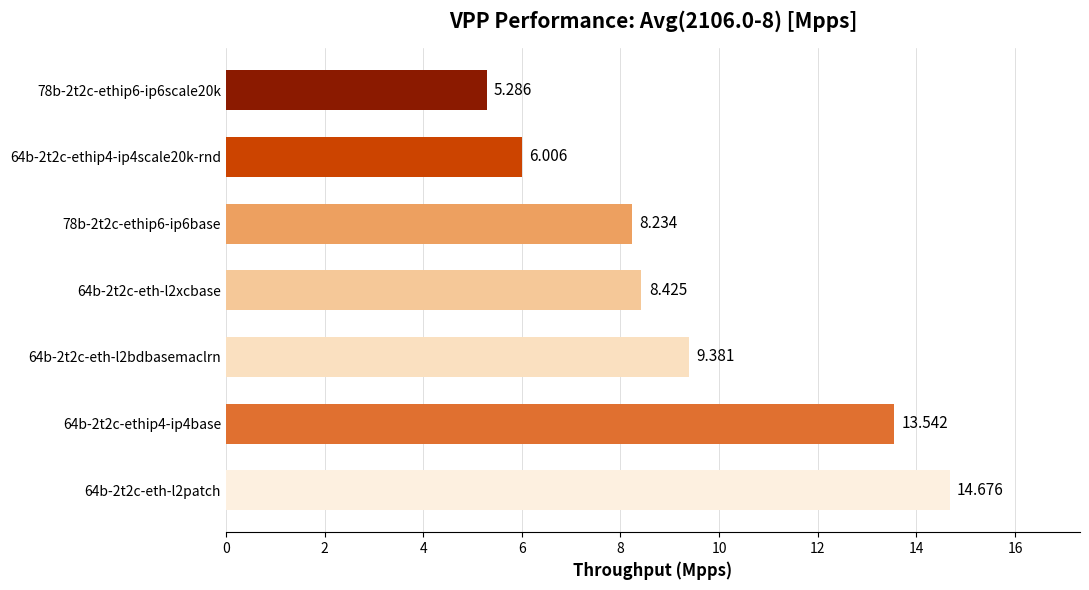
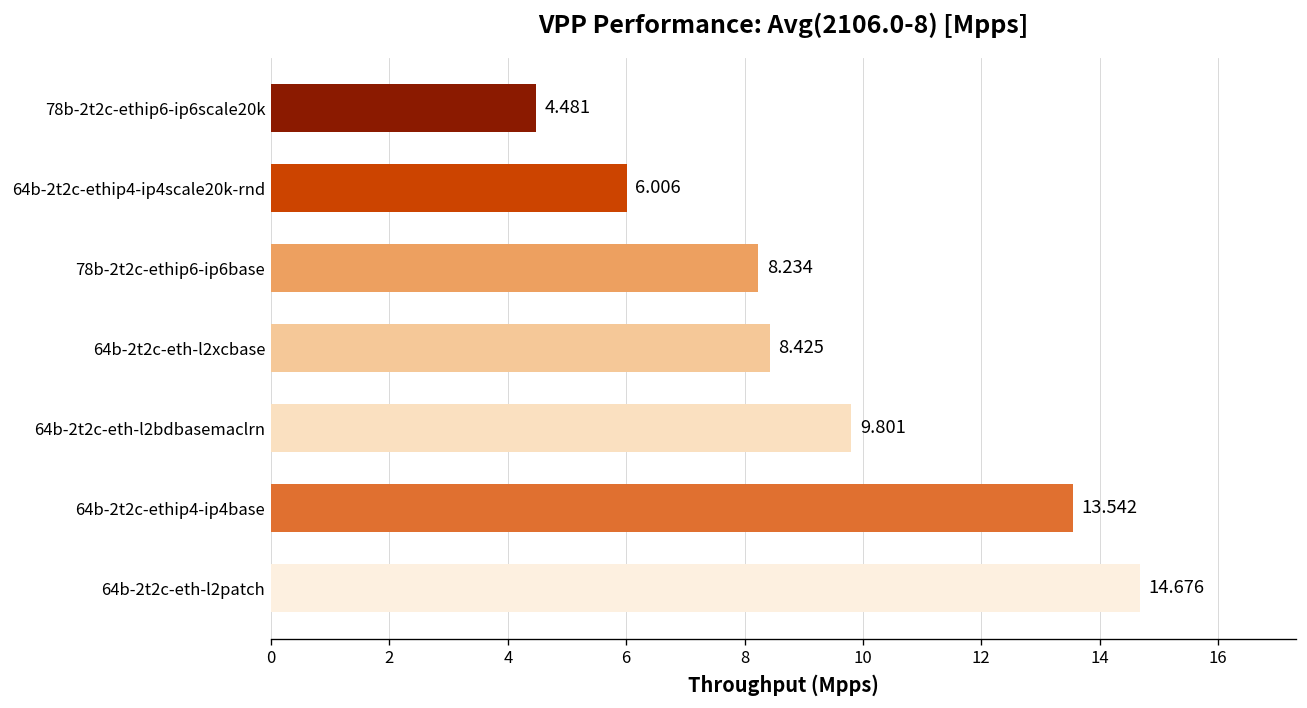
78b-2t2c-ethip6-ip6scale20k: 5.286 -> 4.481
64b-2t2c-eth-l2bdbasemaclrn: 9.381 -> 9.801
